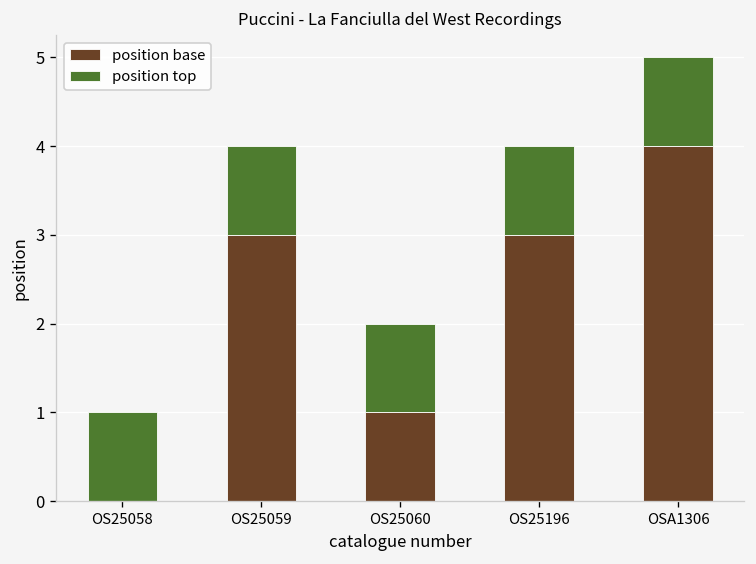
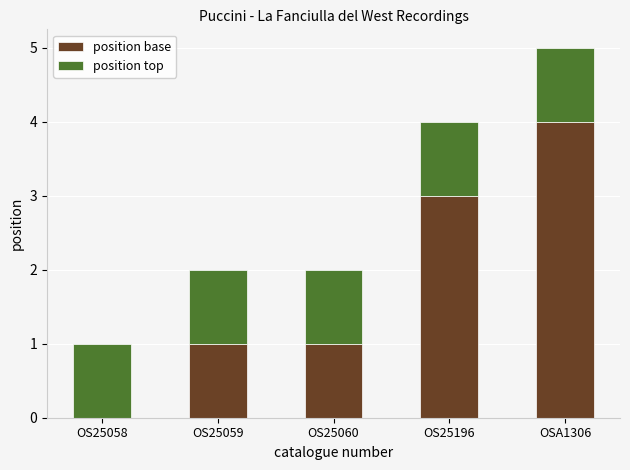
position base, OS25059: 3.0 -> 1.0
